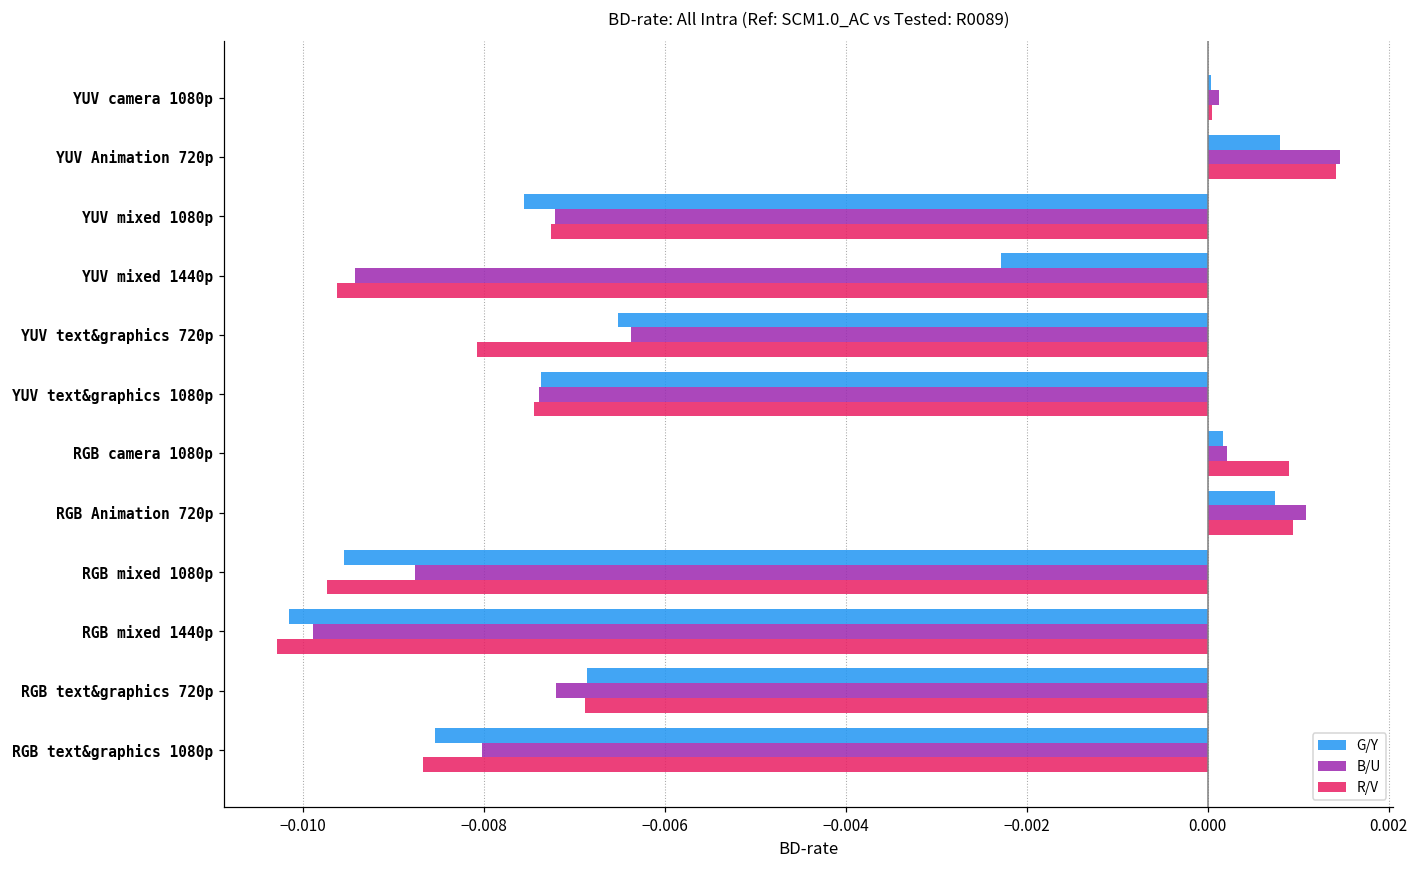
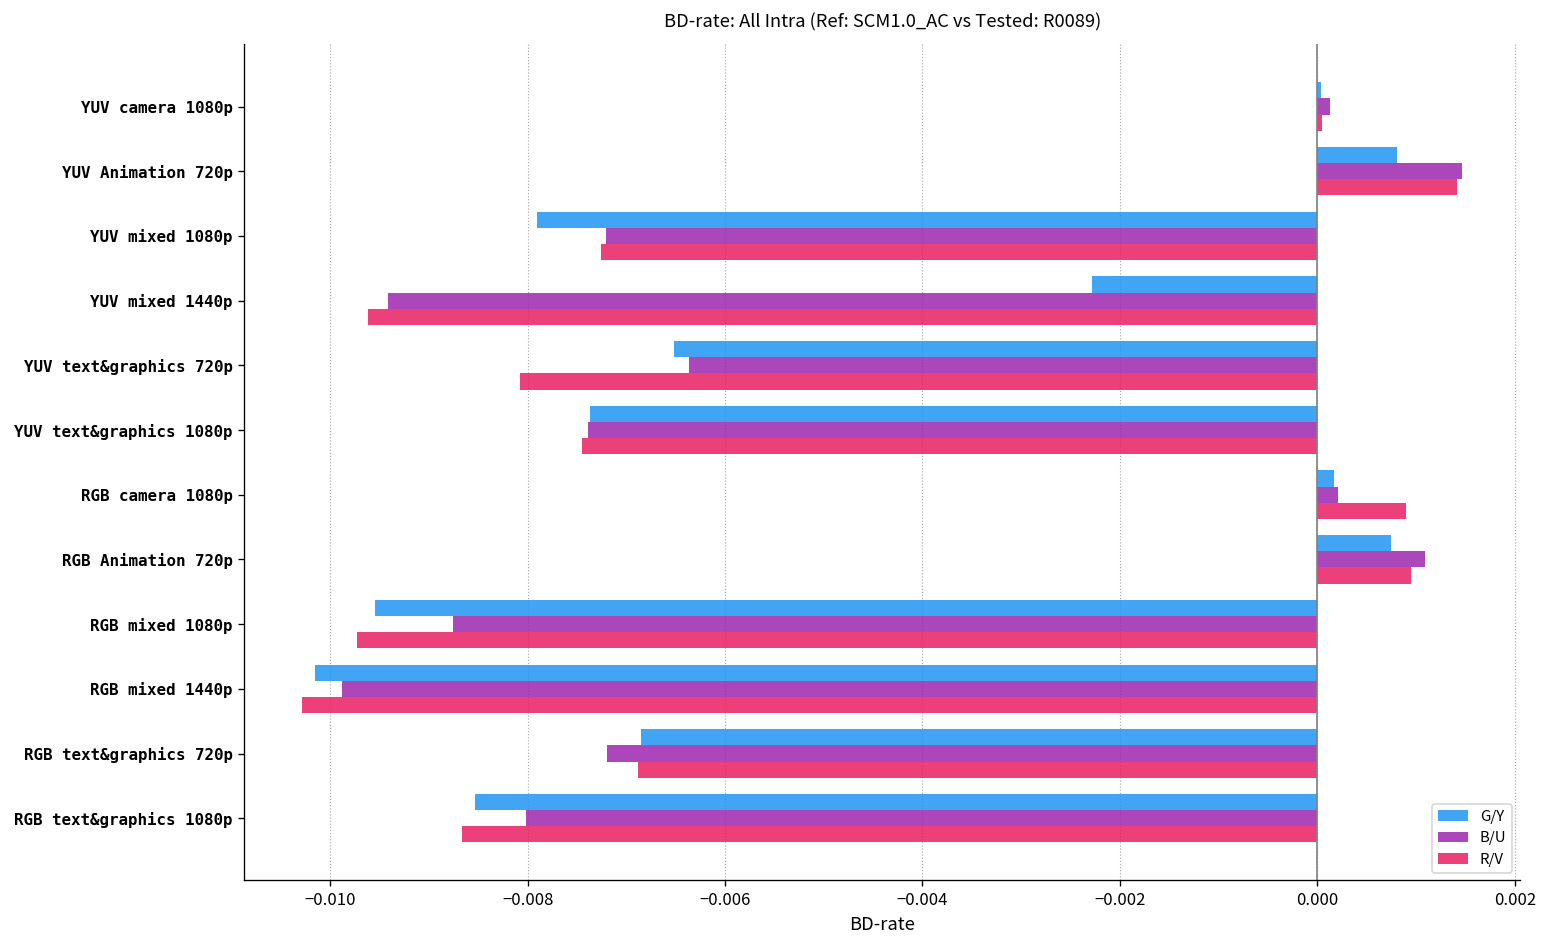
G/Y, YUV mixed 1080p: -0.0076 -> -0.0079
